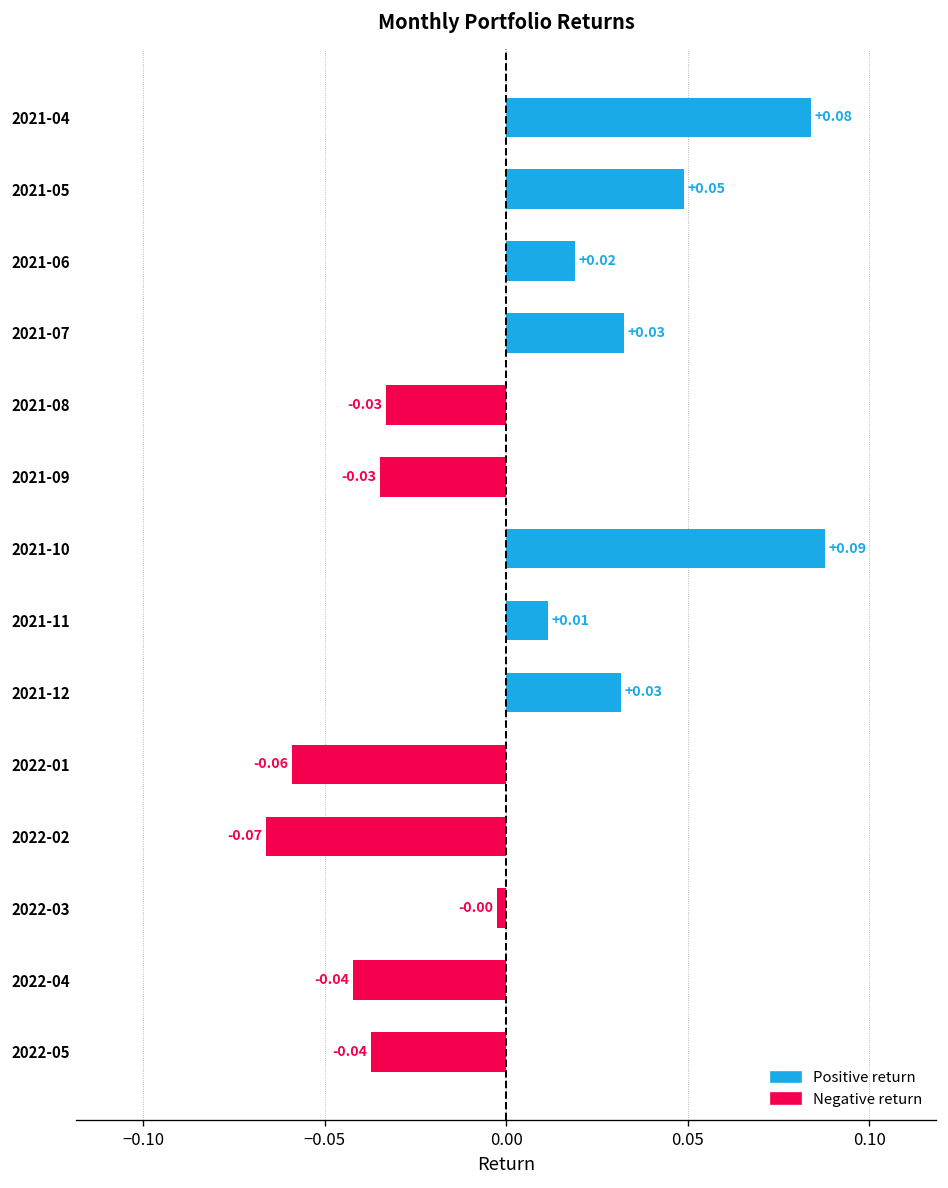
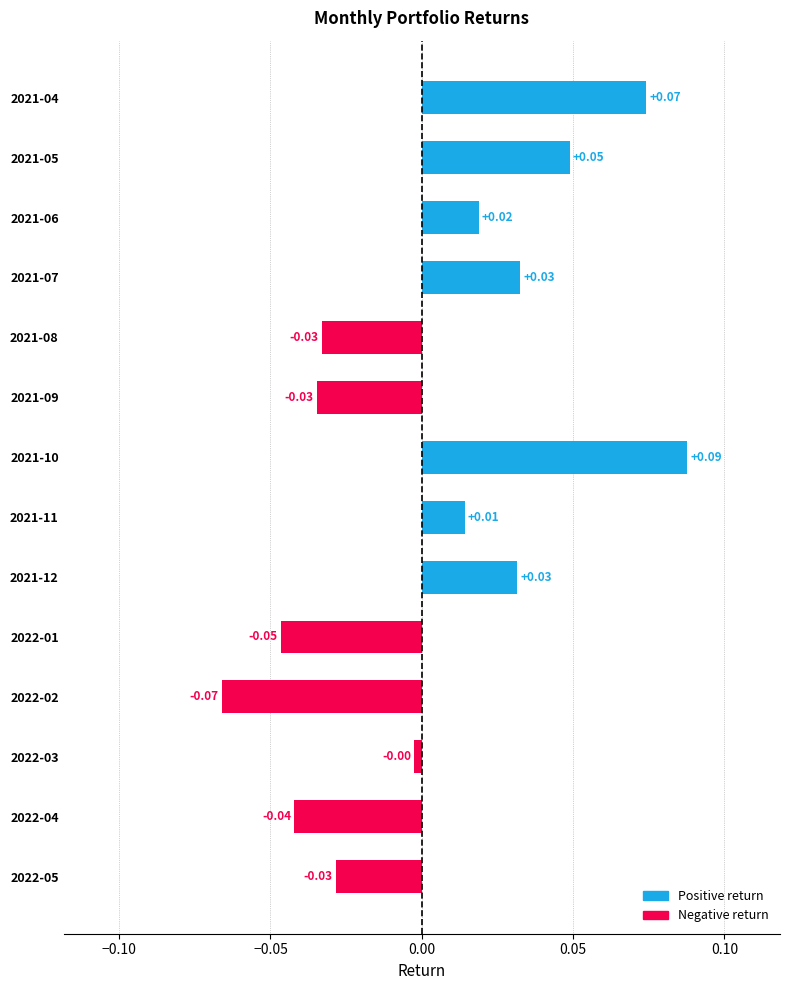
2021-04: +0.08 -> +0.07
2021-11: 0.011 -> 0.014
2022-01: -0.06 -> -0.05
2022-05: -0.04 -> -0.03
